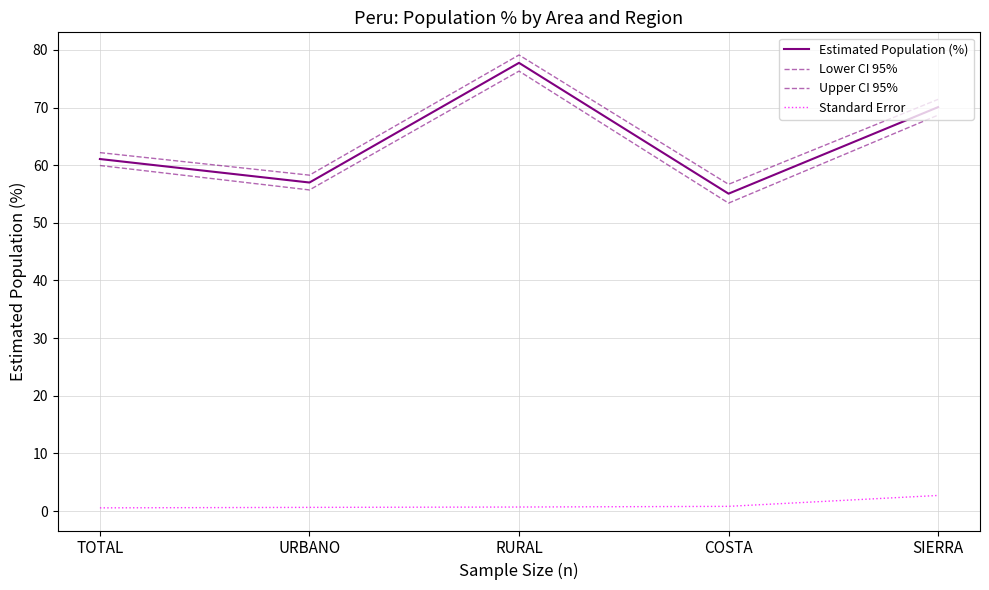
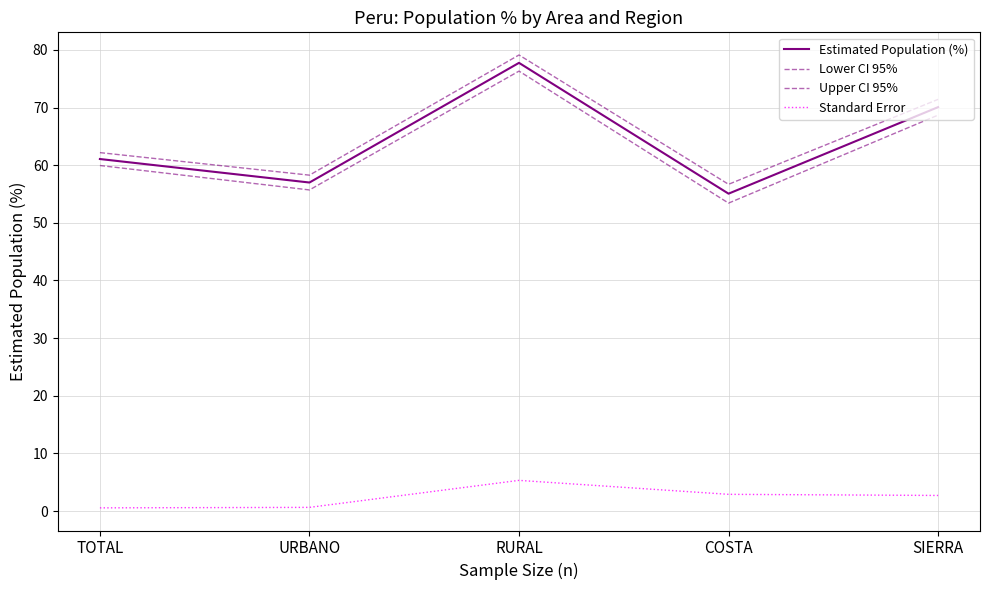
Standard Error, RURAL: 1 -> 5
Standard Error, COSTA: 1 -> 3
